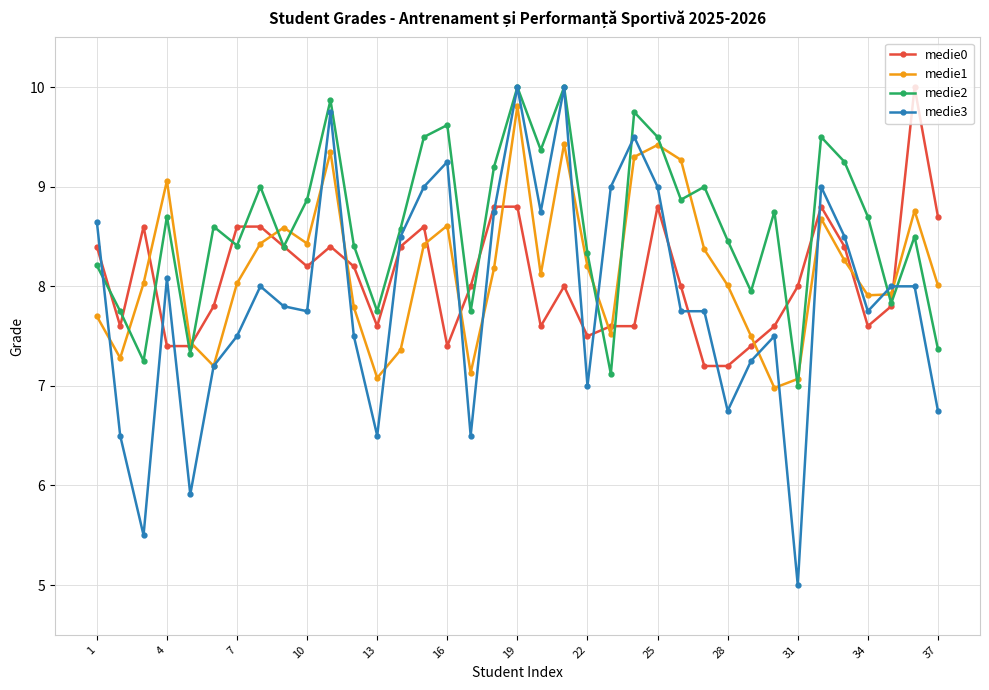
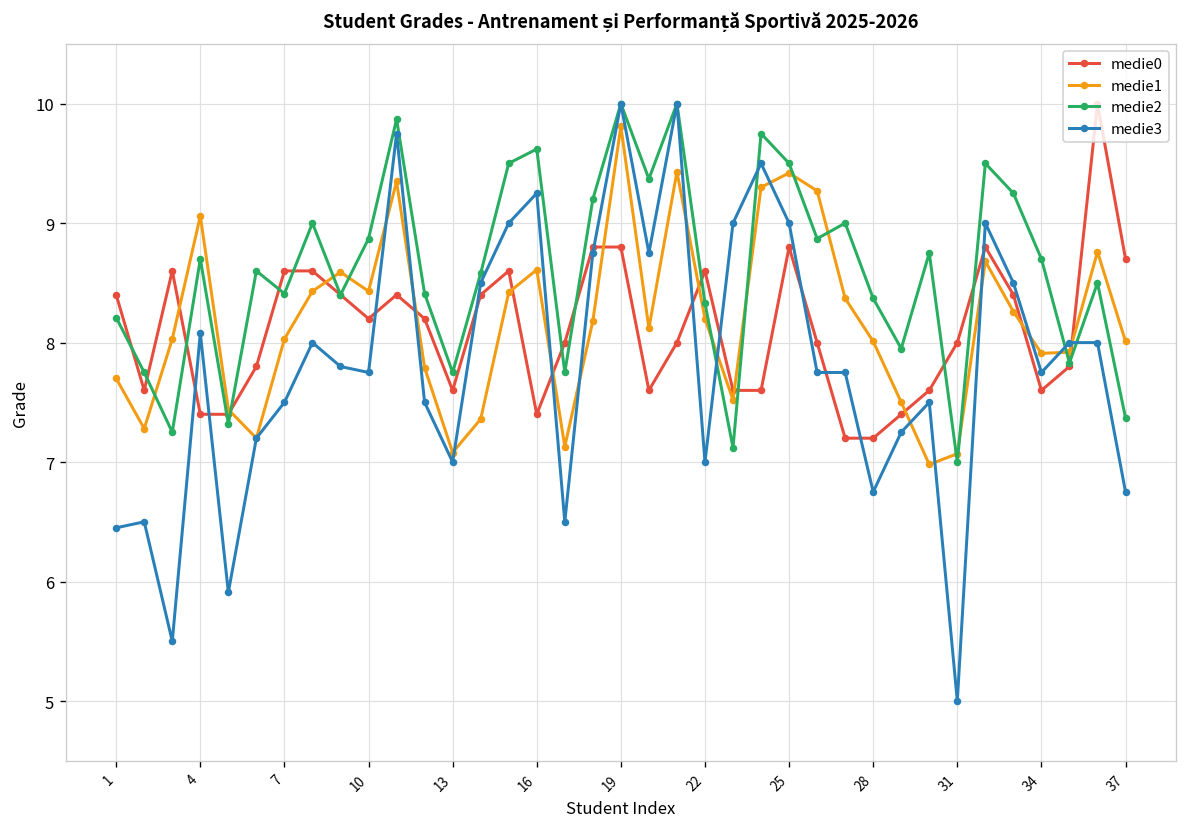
medie3, 1: 8.7 -> 6.5
medie3, 13: 6.5 -> 7.0
medie0, 22: 7.5 -> 8.6
medie2, 28: 8.5 -> 8.4
